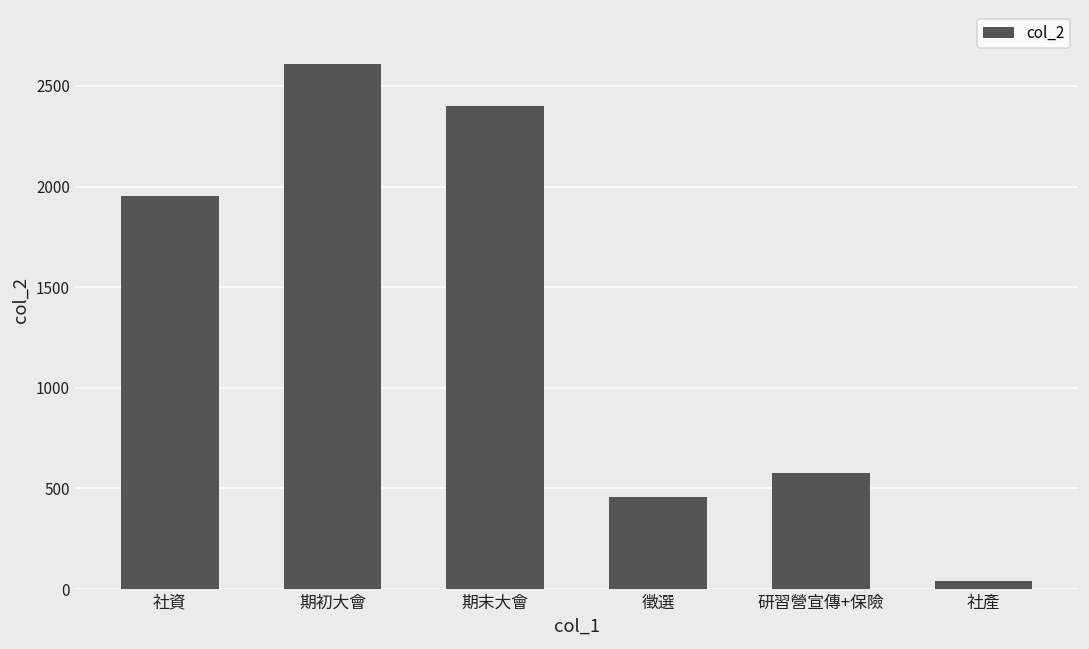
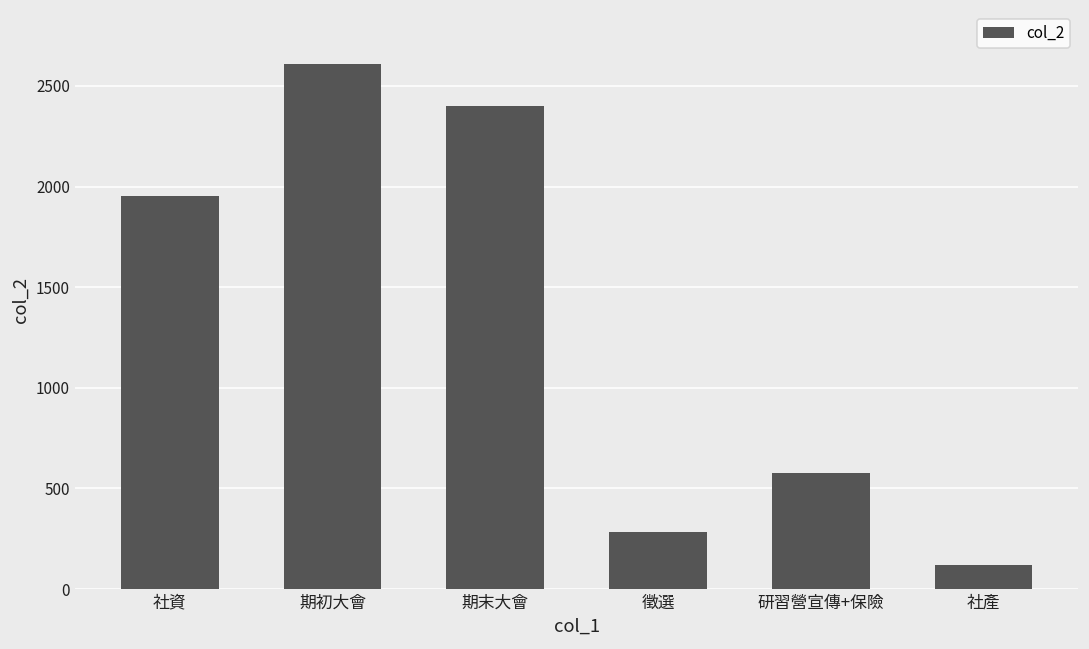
徵選: 460 -> 290
社產: 40 -> 120
